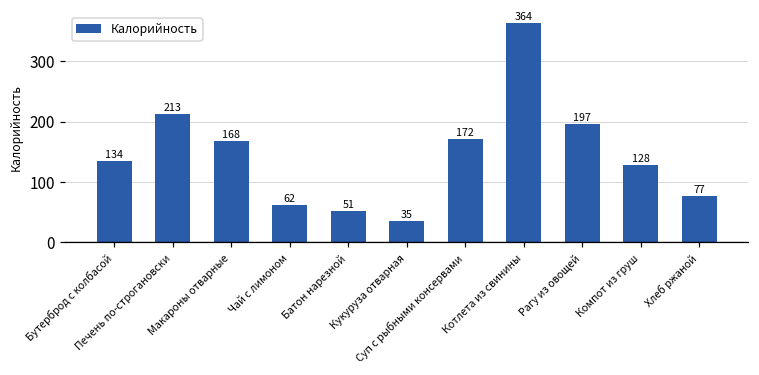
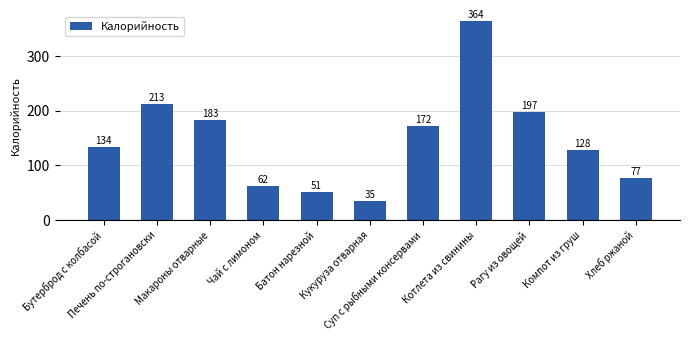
Макароны отварные: 168 -> 183
